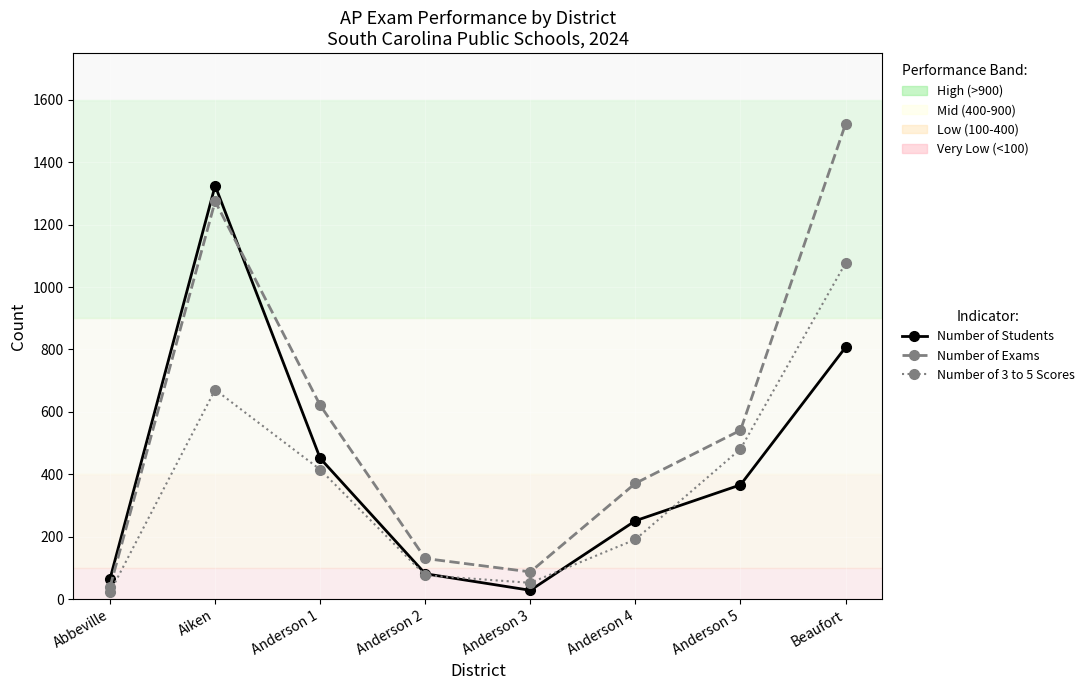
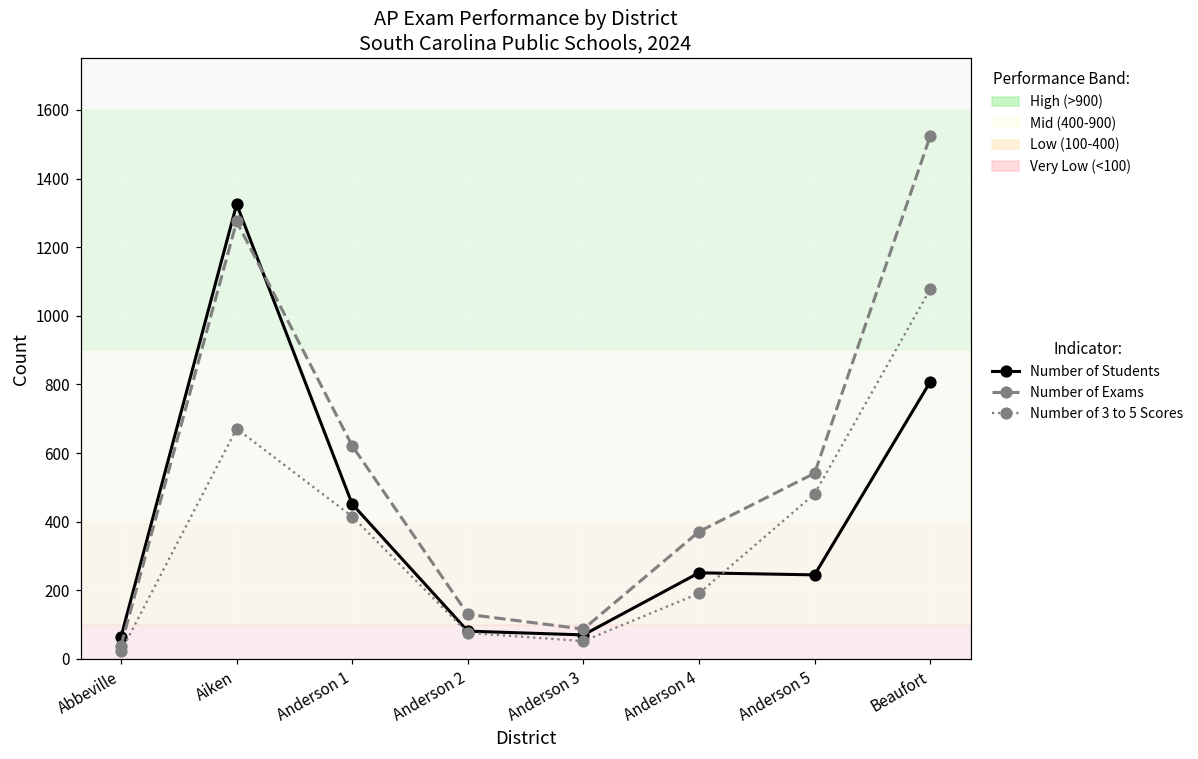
Number of Students, Anderson 3: 30 -> 70
Number of Students, Anderson 5: 370 -> 250
